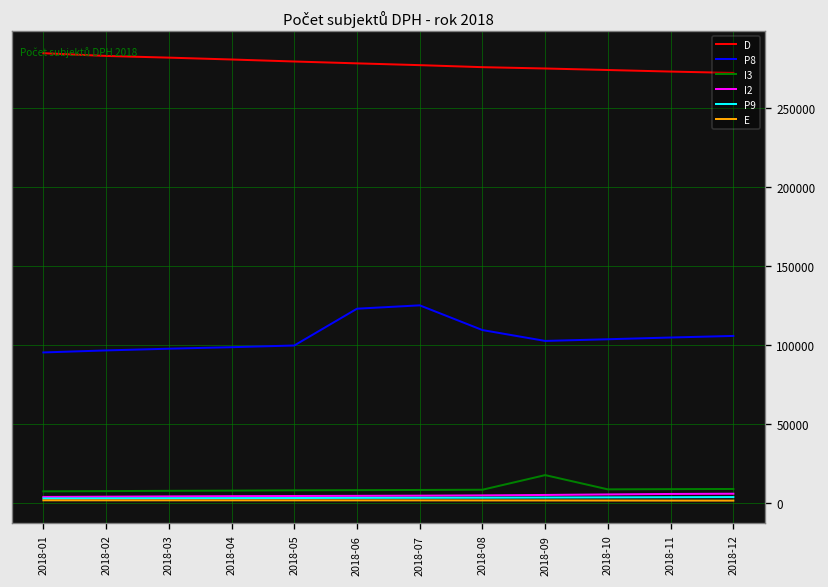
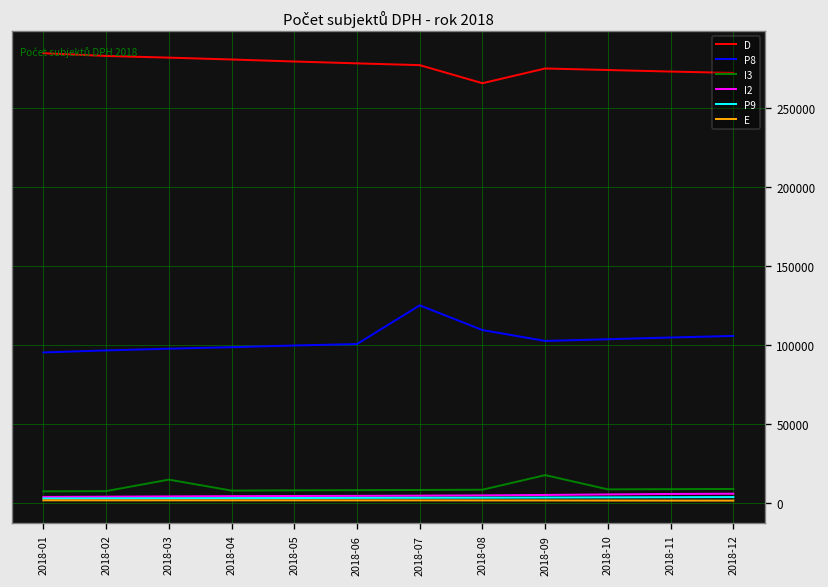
I3, 2018-03: 8000 -> 15000
P8, 2018-06: 123000 -> 100000
D, 2018-08: 276000 -> 265000
